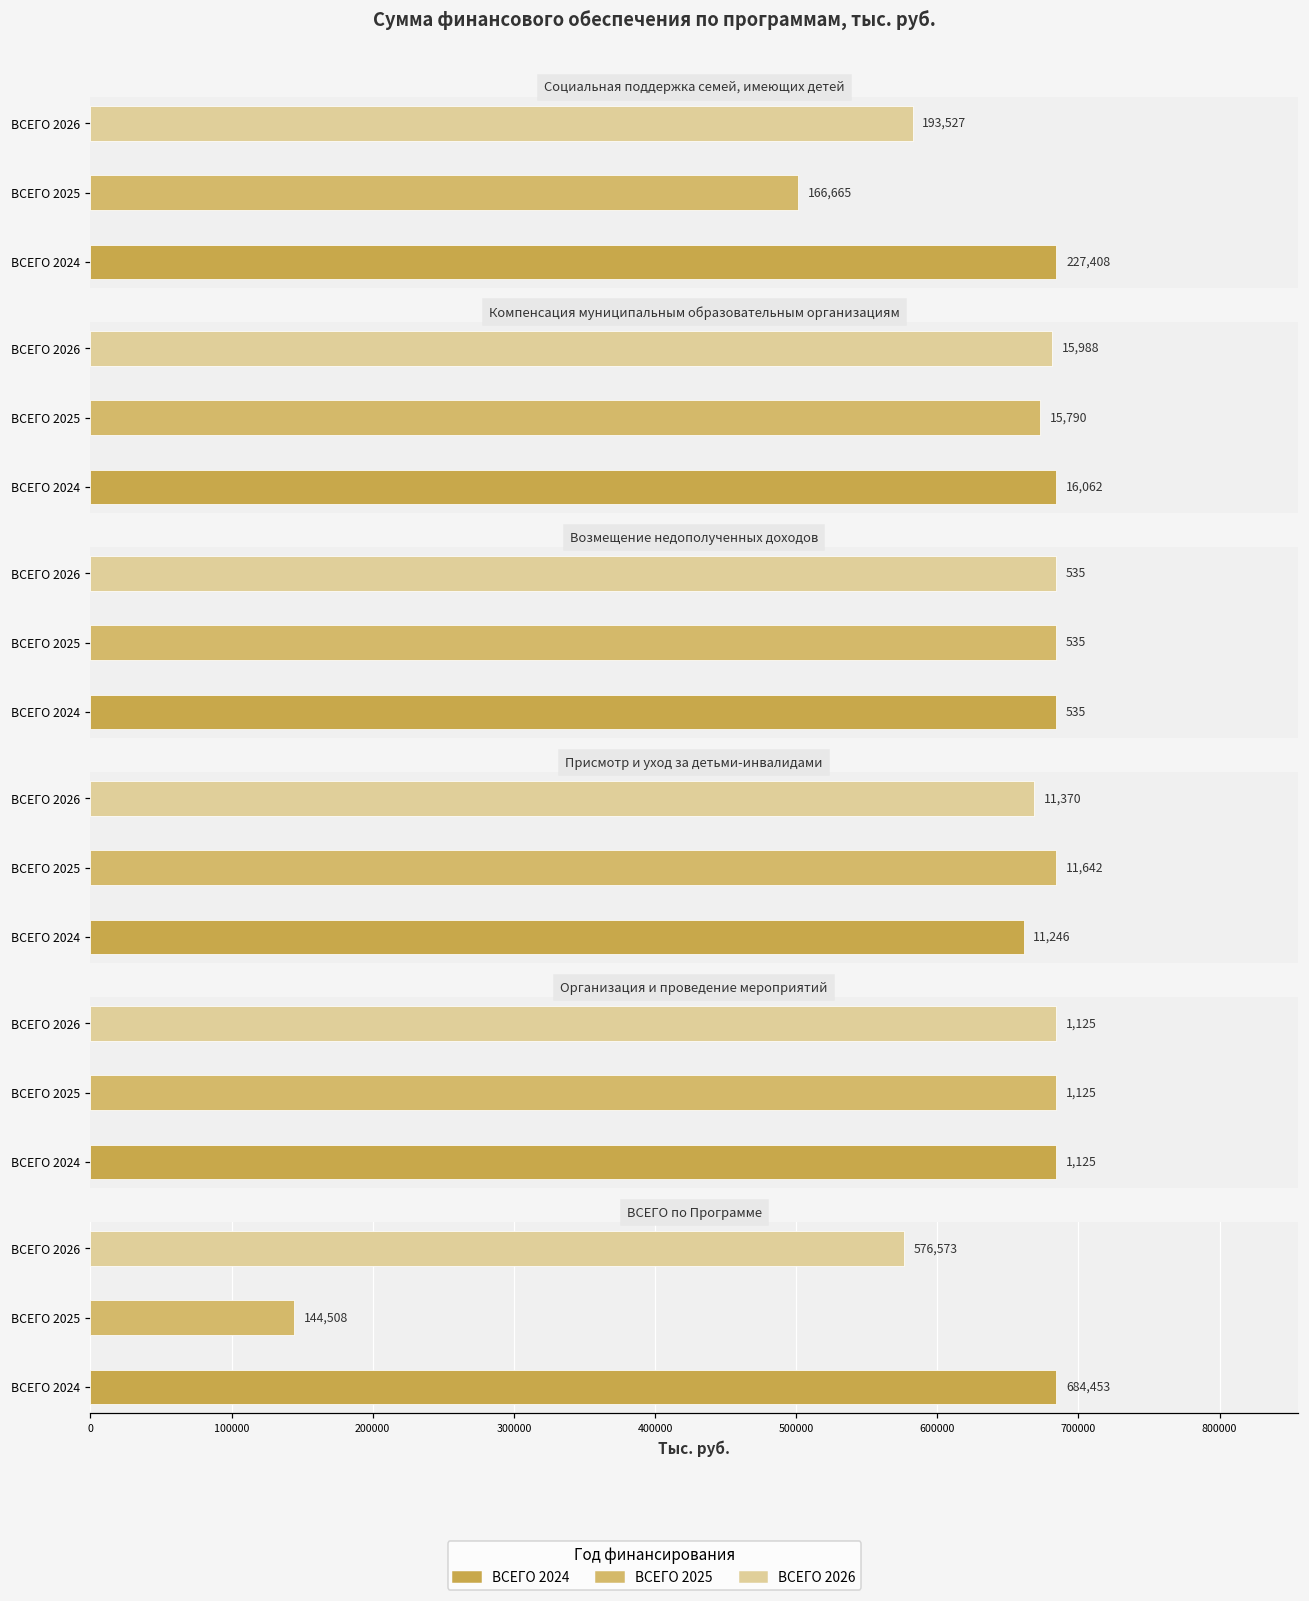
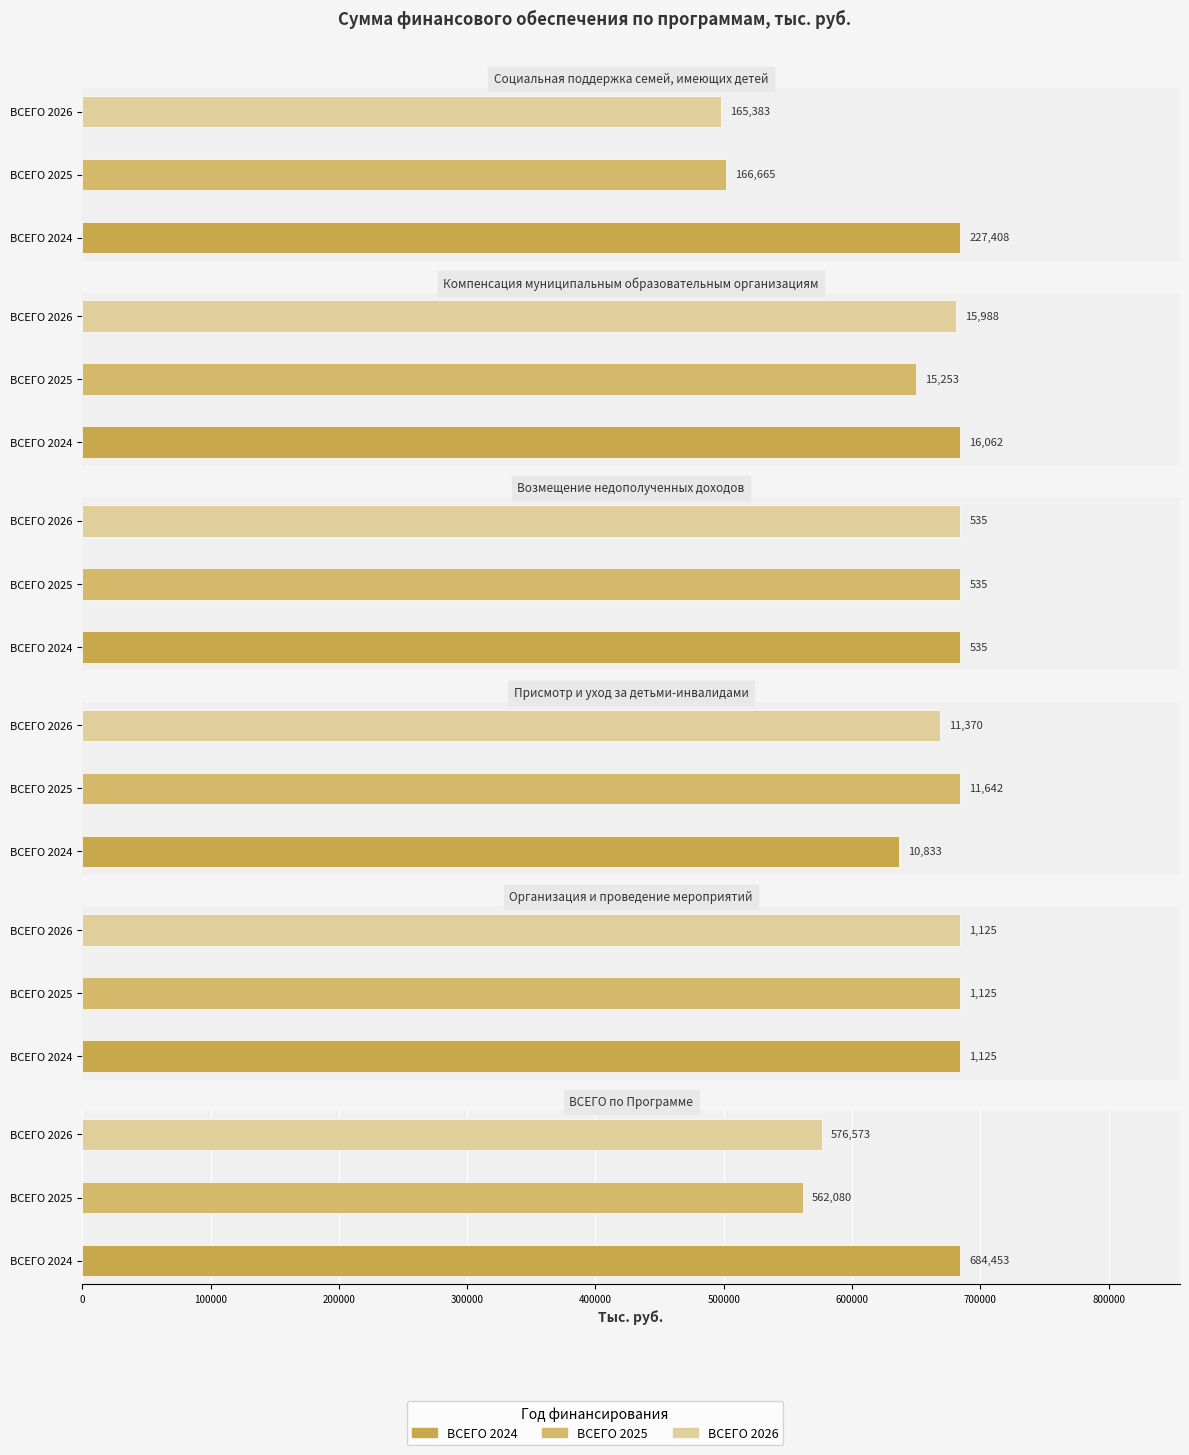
Социальная поддержка семей, имеющих детей, ВСЕГО 2026: 193,527 -> 165,383
Компенсация муниципальным образовательным организациям, ВСЕГО 2025: 15,790 -> 15,253
Присмотр и уход за детьми-инвалидами, ВСЕГО 2024: 11,246 -> 10,833
ВСЕГО по Программе, ВСЕГО 2025: 144,508 -> 562,080
